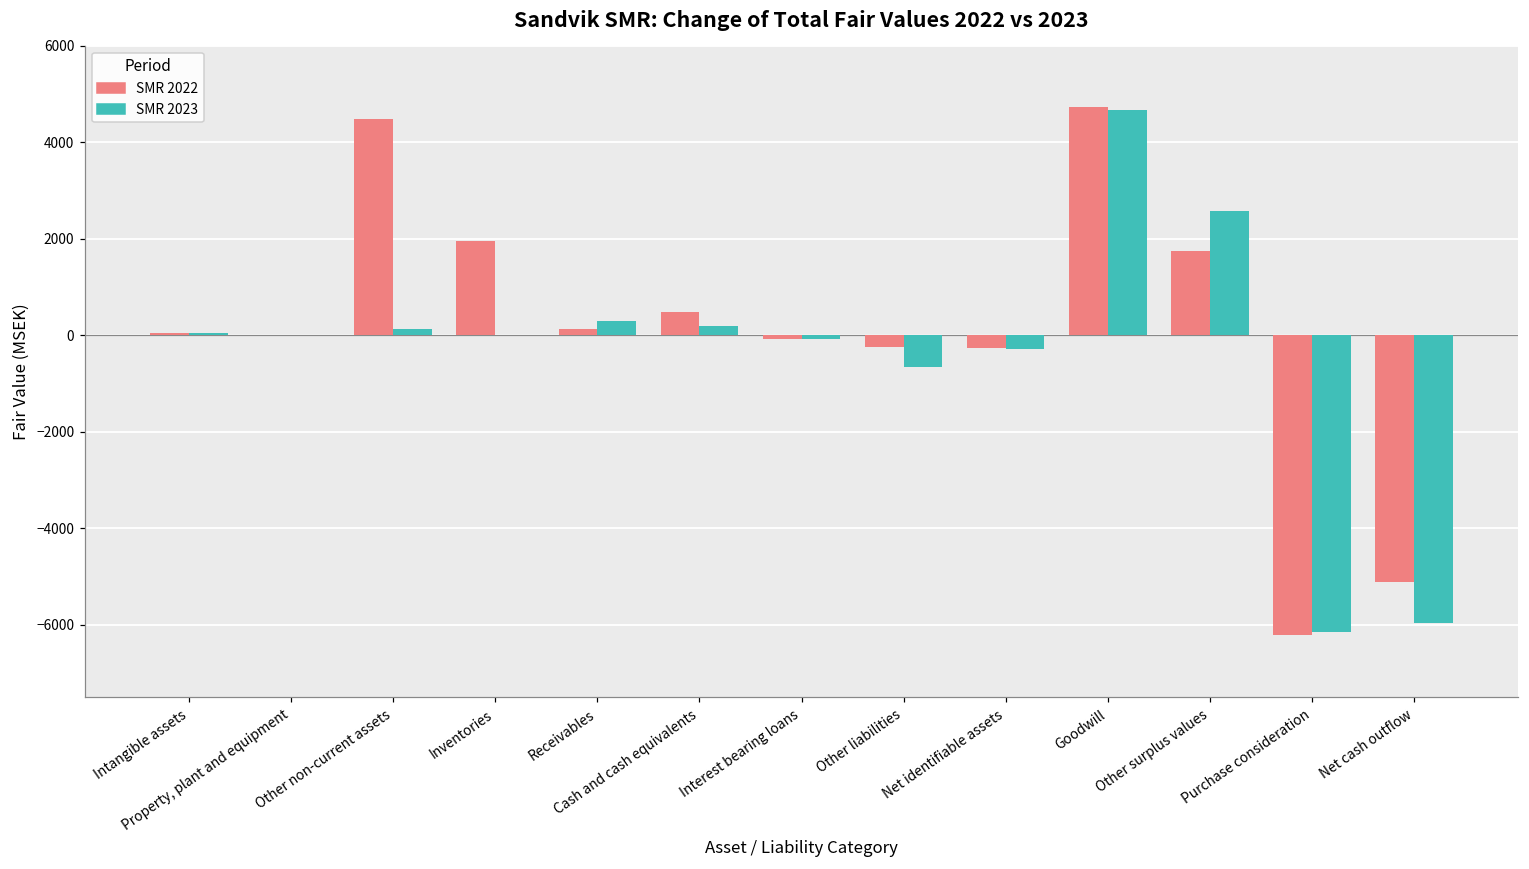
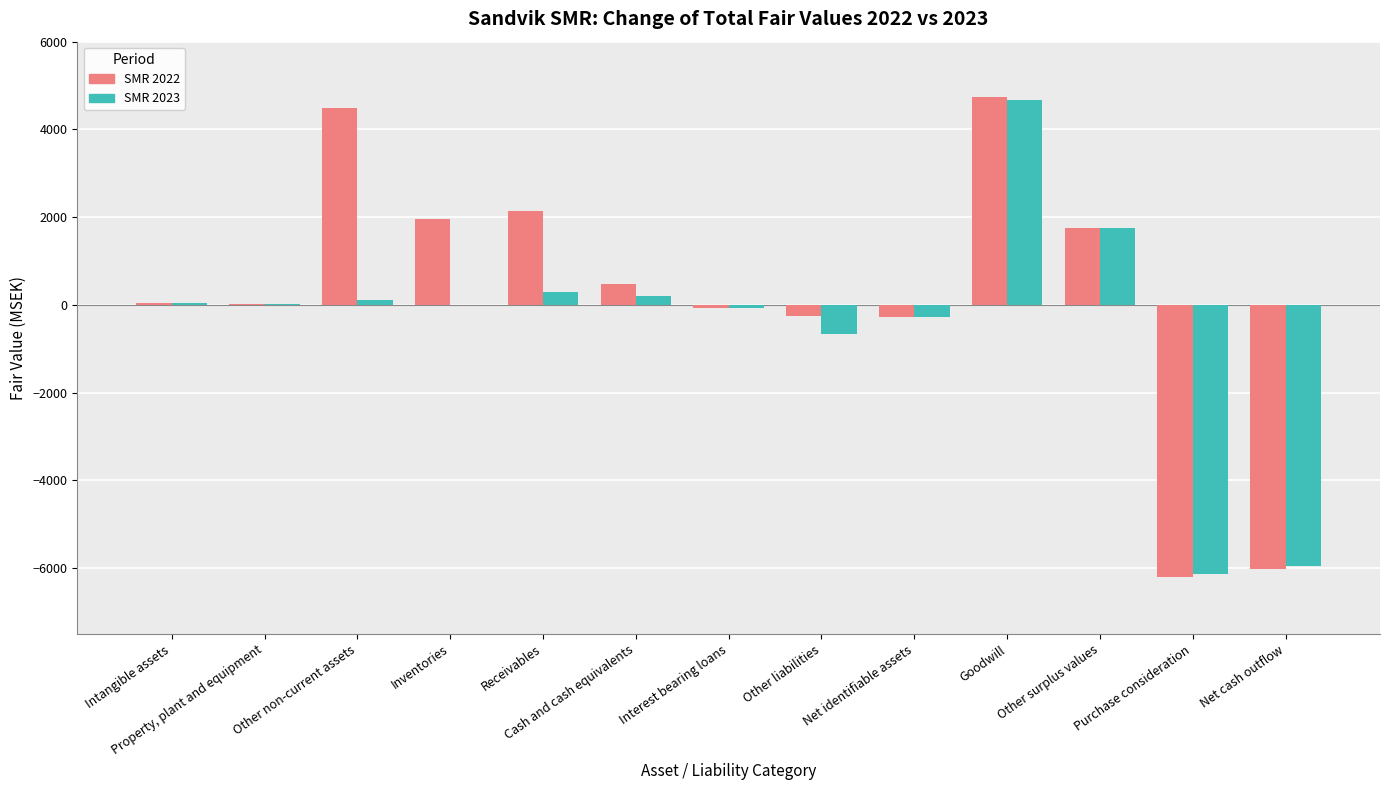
SMR 2022, Receivables: 100 -> 2100
SMR 2023, Other surplus values: 2600 -> 1800
SMR 2022, Net cash outflow: -5100 -> -6000
